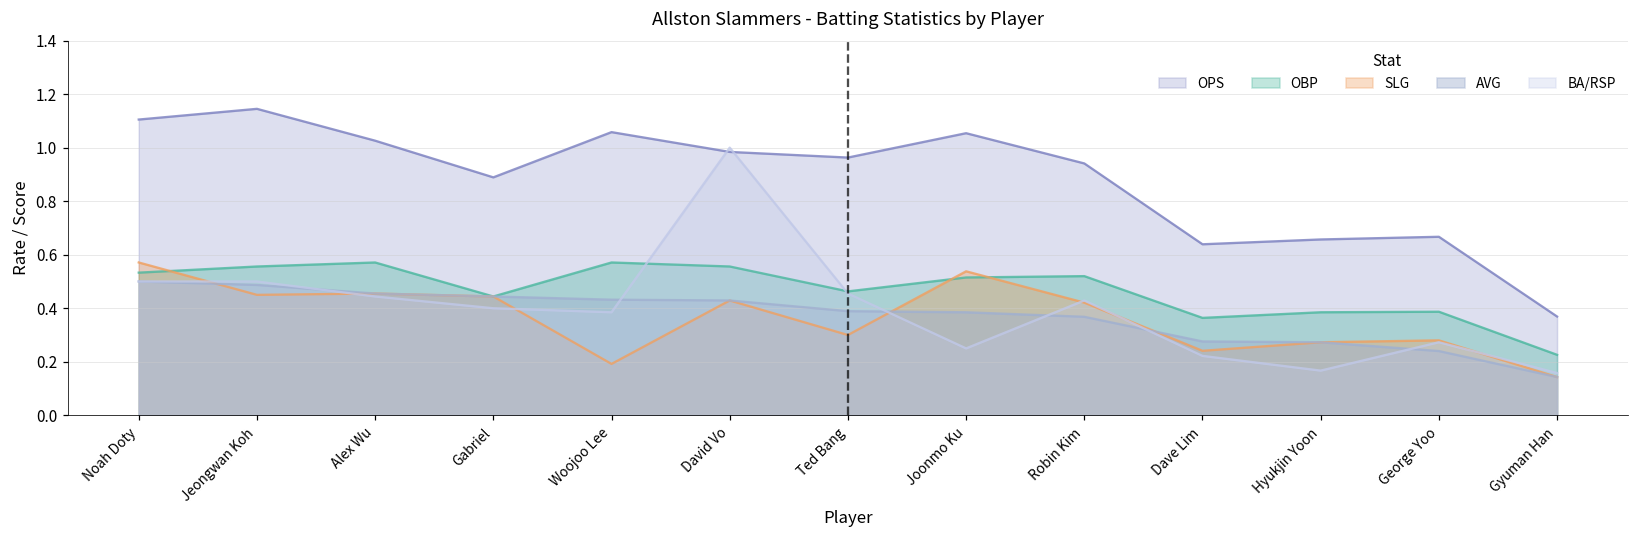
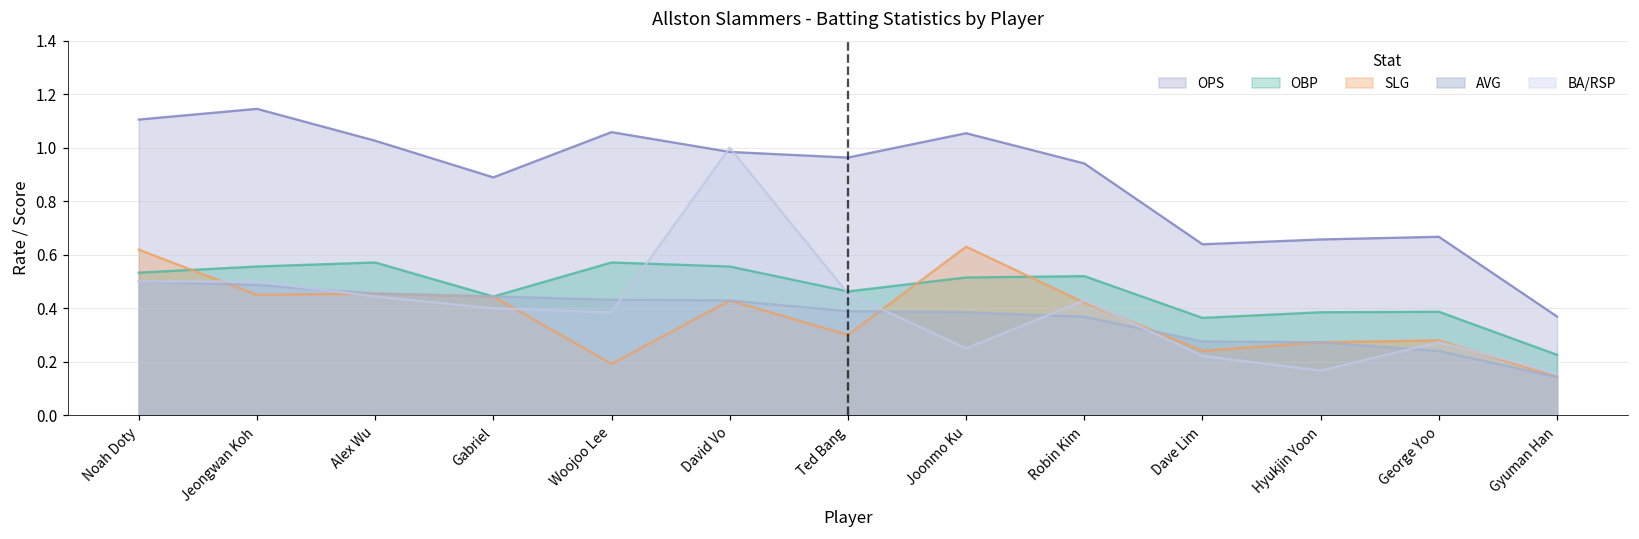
SLG, Noah Doty: 0.57 -> 0.62
SLG, Joonmo Ku: 0.54 -> 0.63
